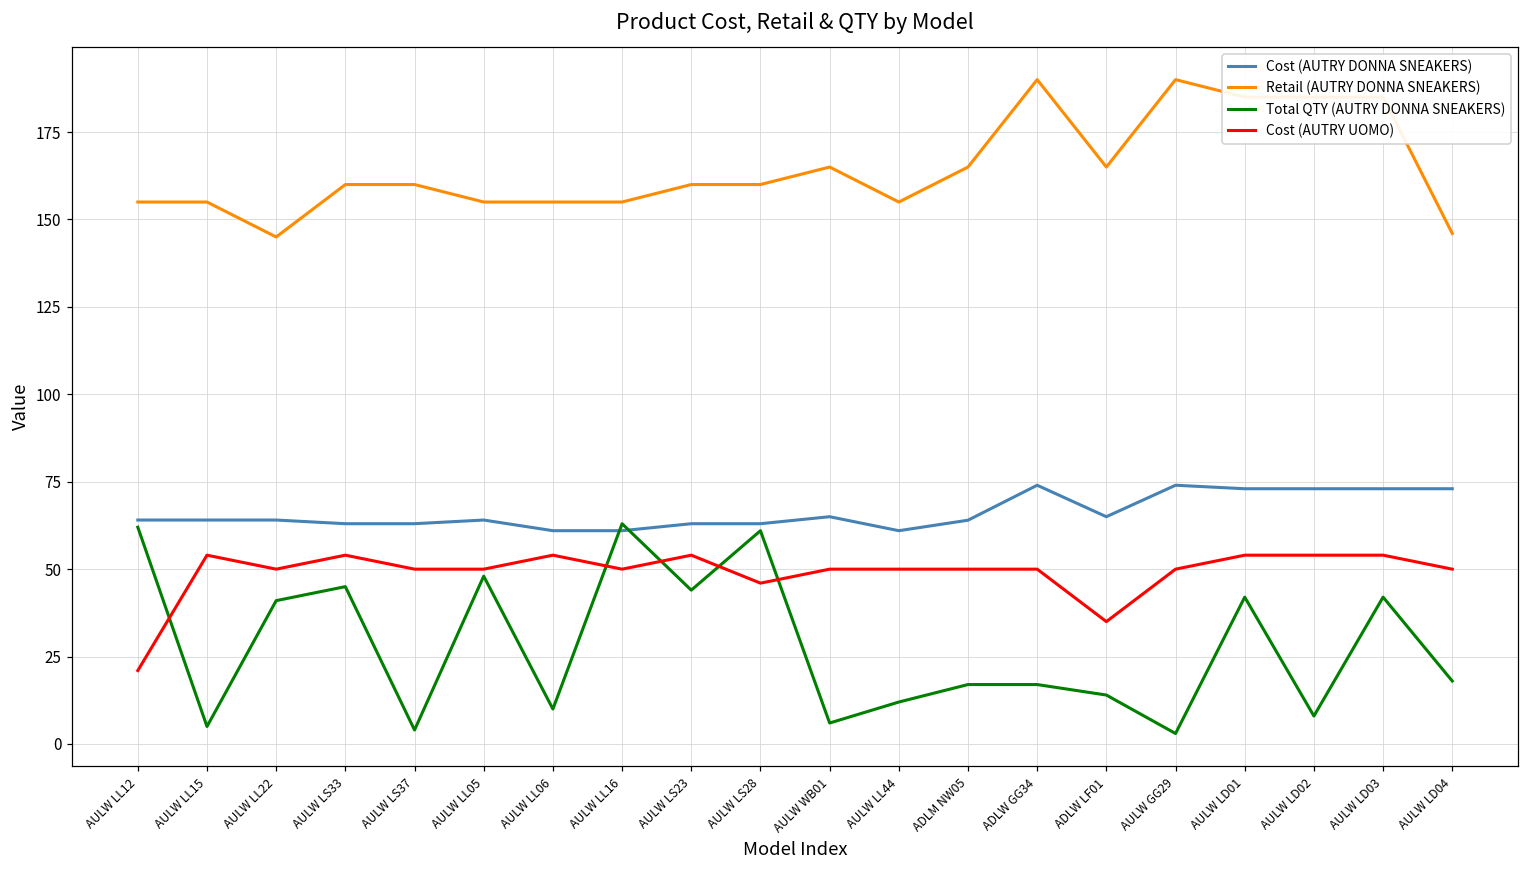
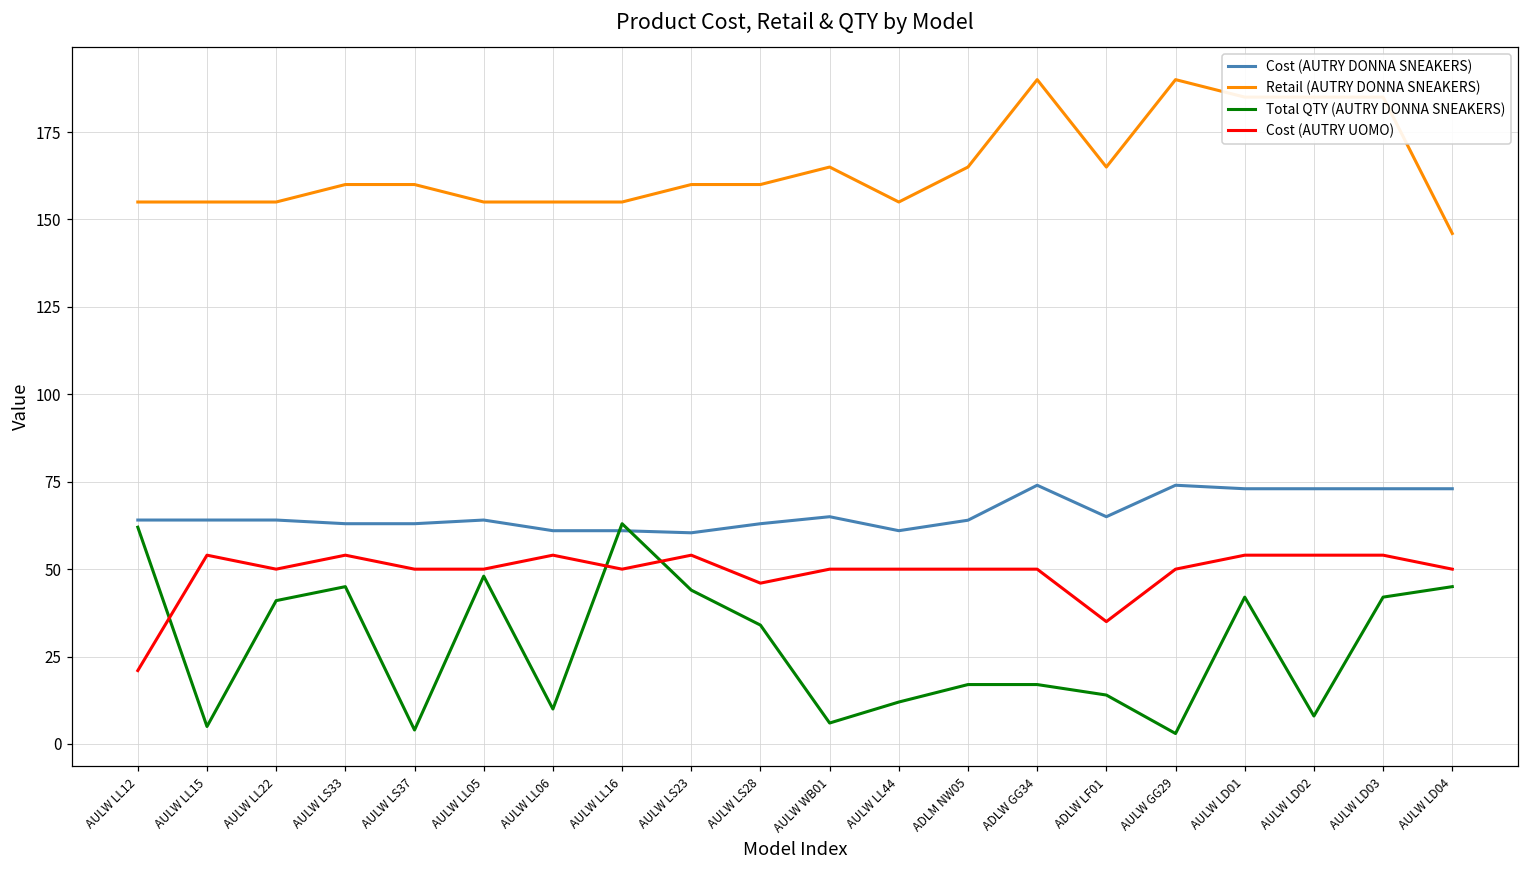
Retail (AUTRY DONNA SNEAKERS), AULW LL22: 145 -> 155
Cost (AUTRY DONNA SNEAKERS), AULW LS23: 63 -> 60
Total QTY (AUTRY DONNA SNEAKERS), AULW LS28: 61 -> 34
Total QTY (AUTRY DONNA SNEAKERS), AULW LD04: 18 -> 45
